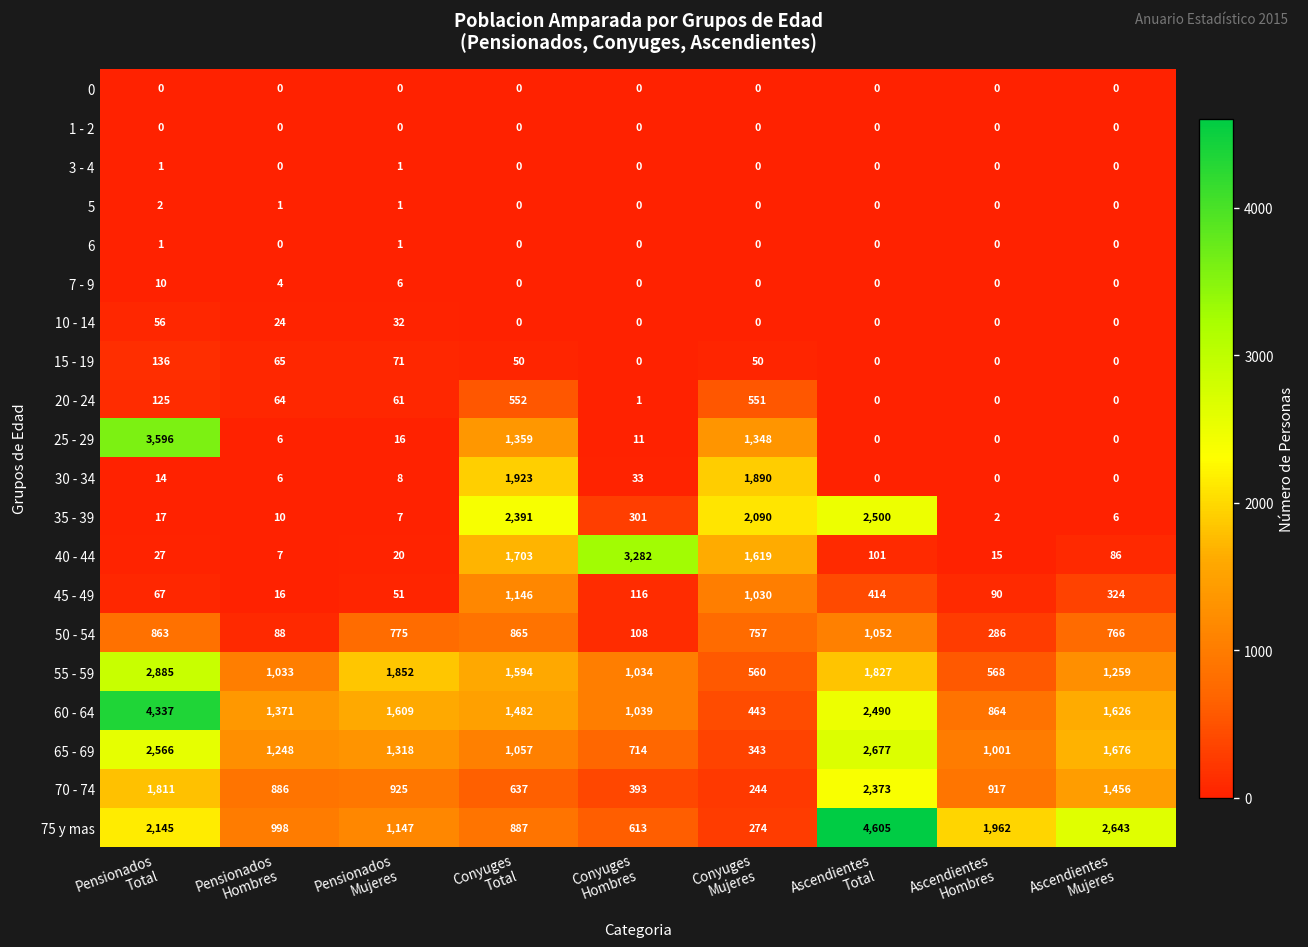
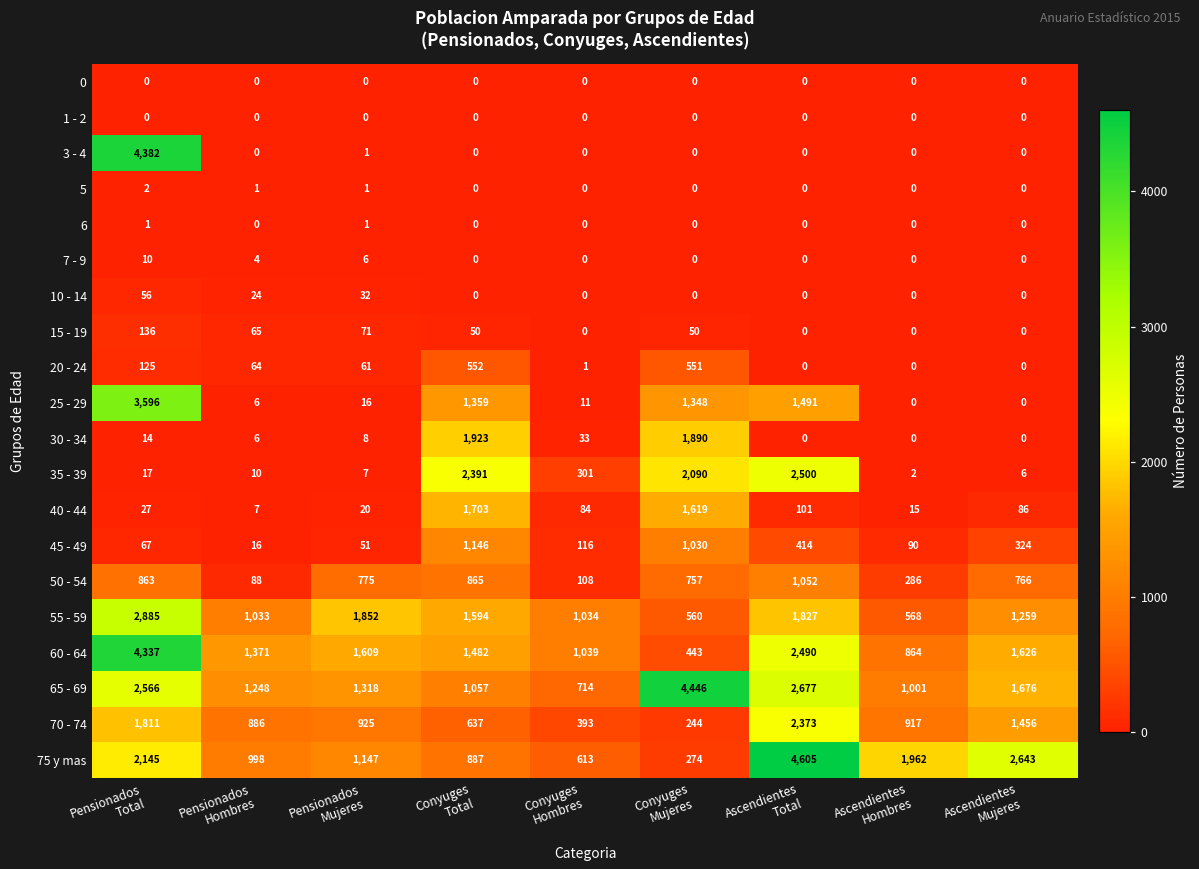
3 - 4, Pensionados Total: 1 -> 4,382
25 - 29, Ascendientes Total: 0 -> 1,491
40 - 44, Conyuges Hombres: 3,282 -> 84
65 - 69, Conyuges Mujeres: 343 -> 4,446
